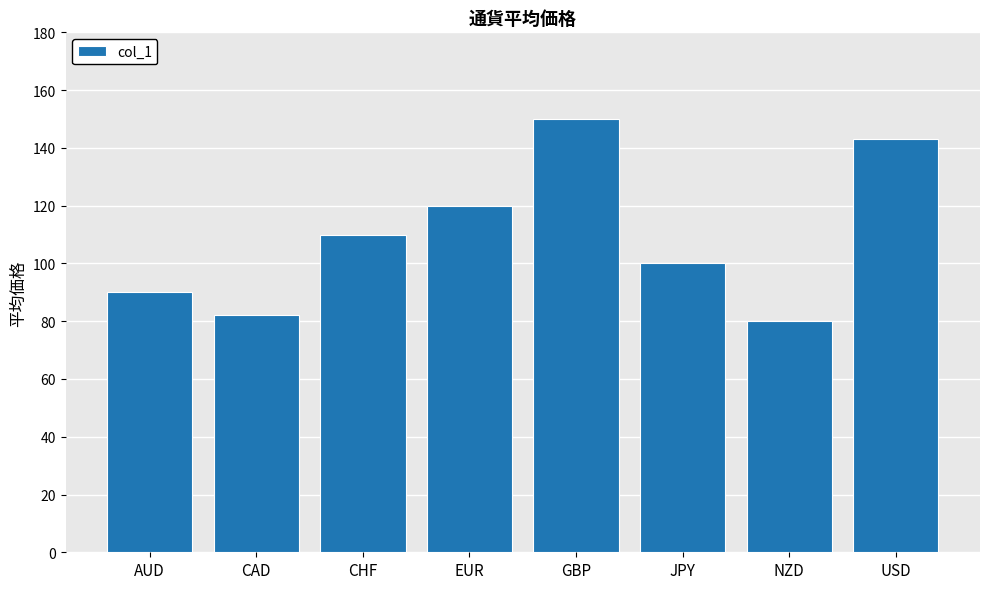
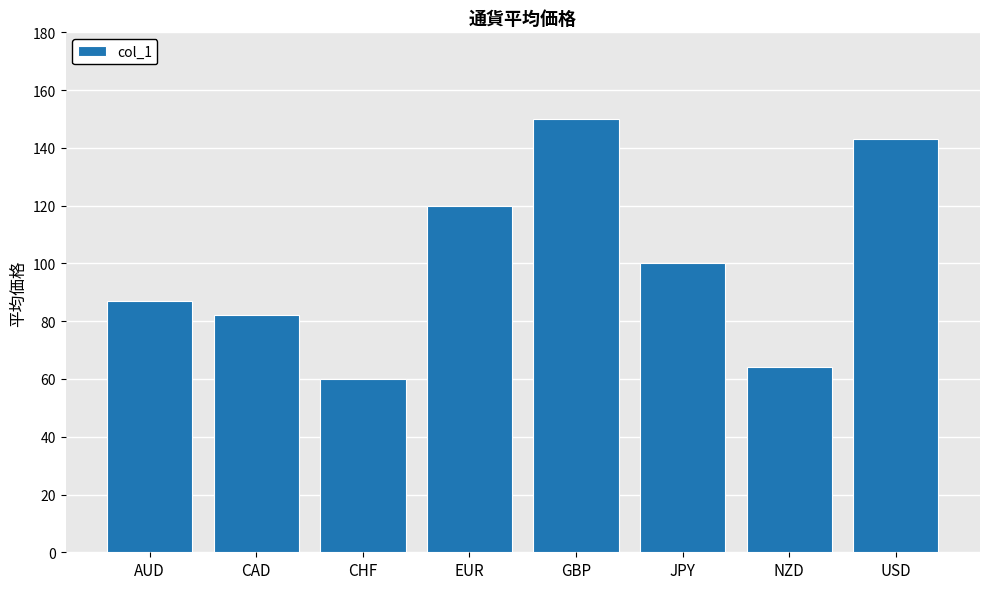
AUD: 90 -> 87
CHF: 110 -> 60
NZD: 80 -> 64
